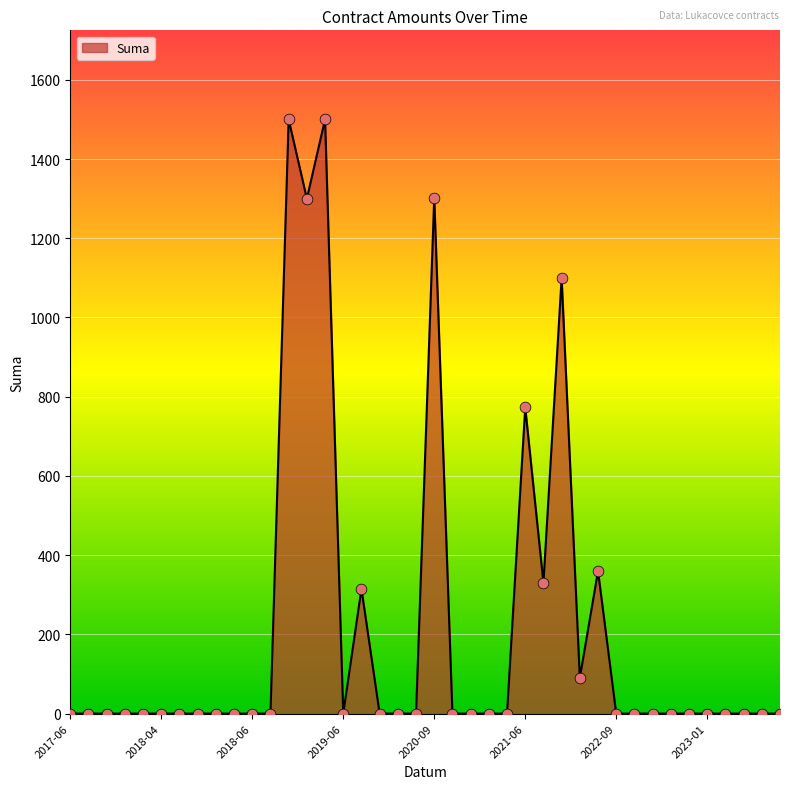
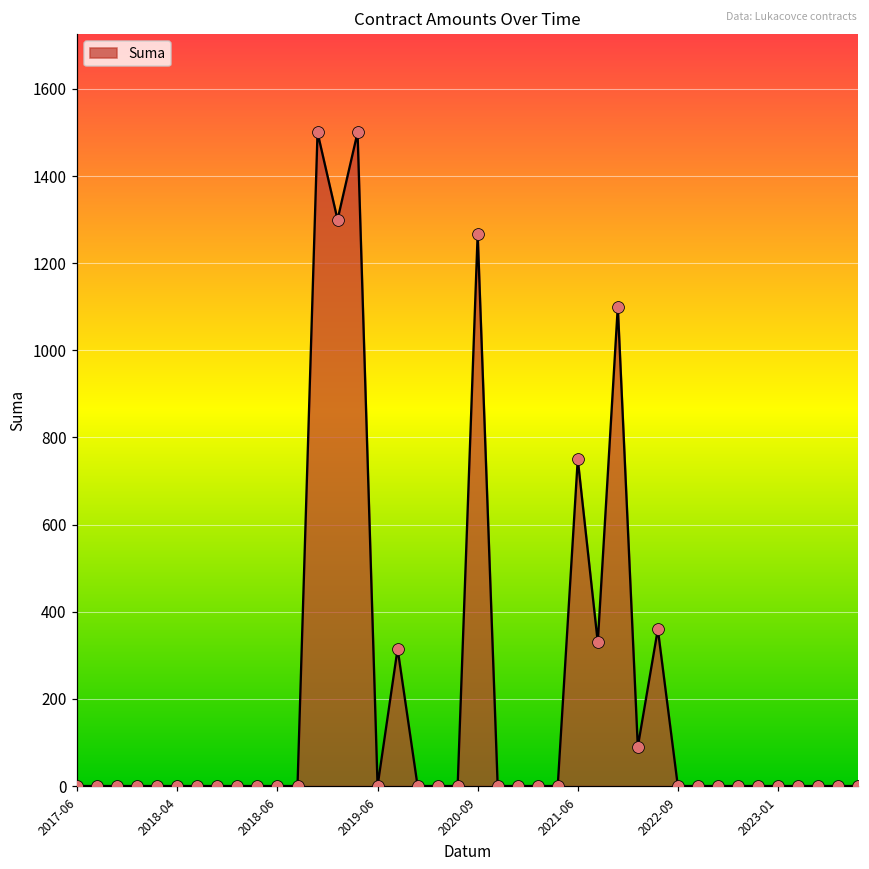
2020-09: 1300 -> 1270
2021-06: 770 -> 750
